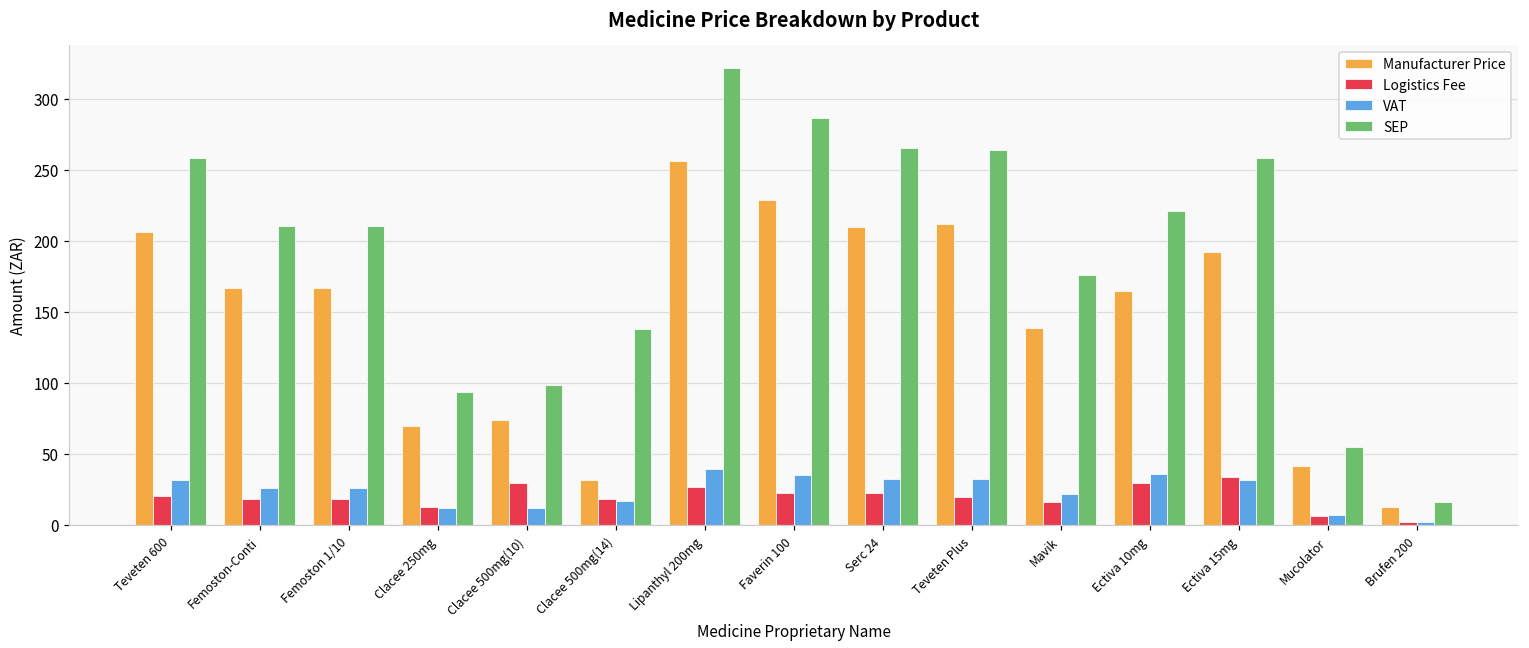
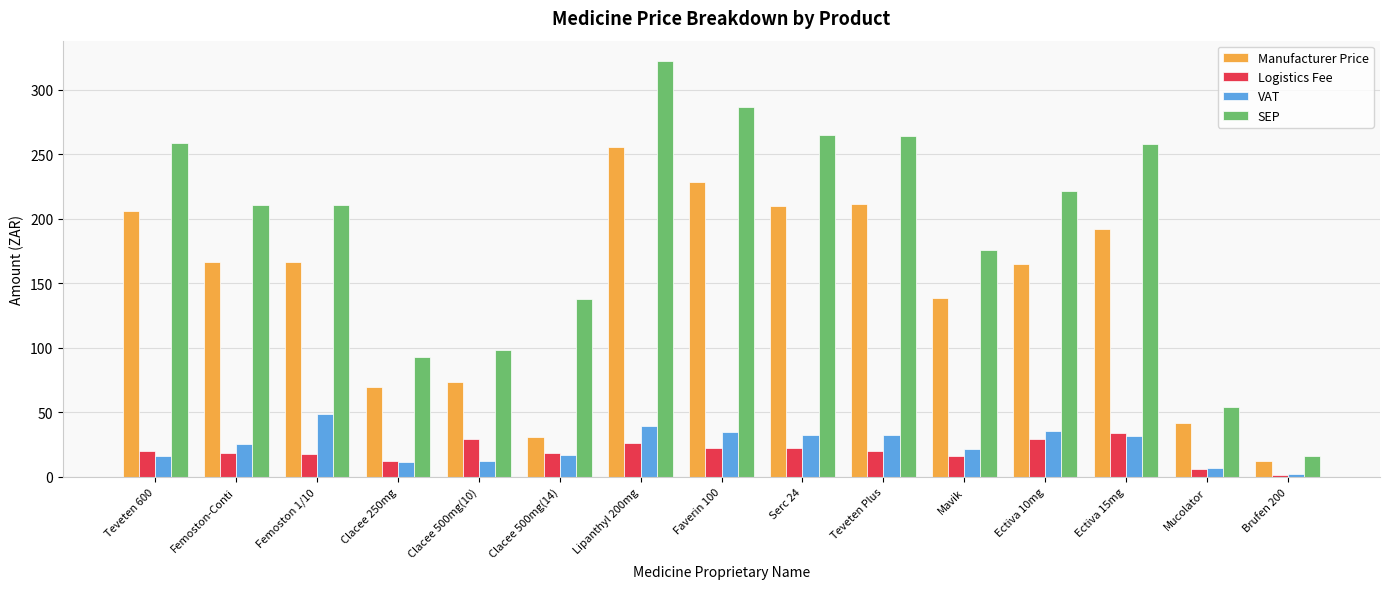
VAT, Teveten 600: 32 -> 16
VAT, Femoston 1/10: 26 -> 49
